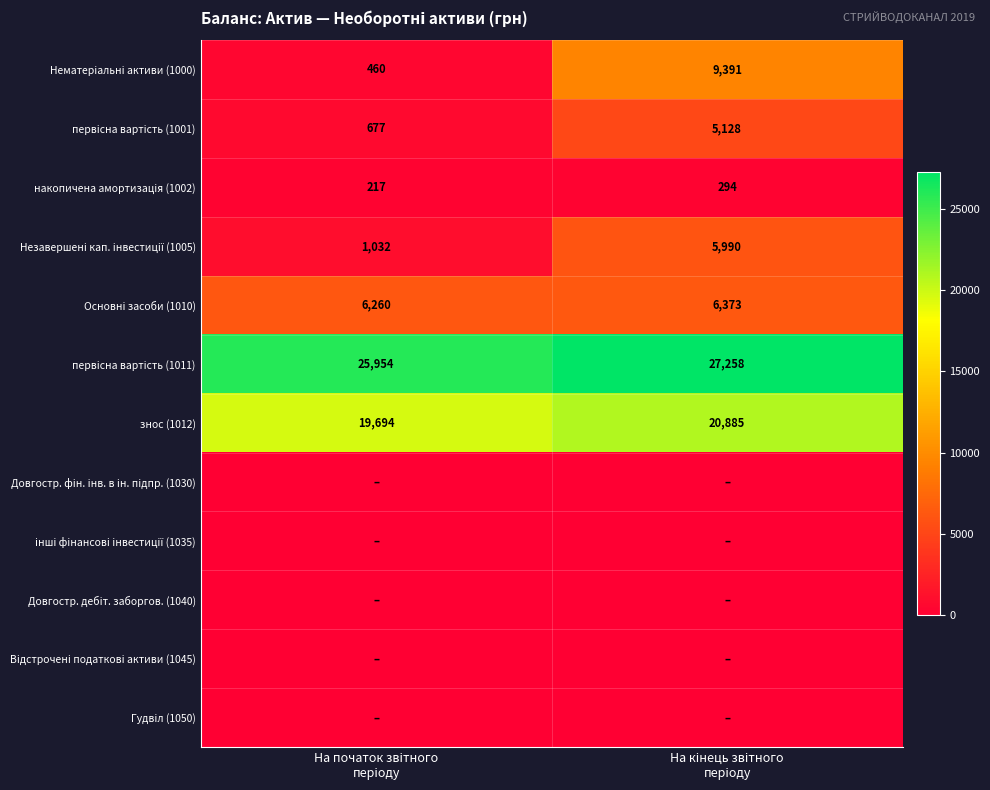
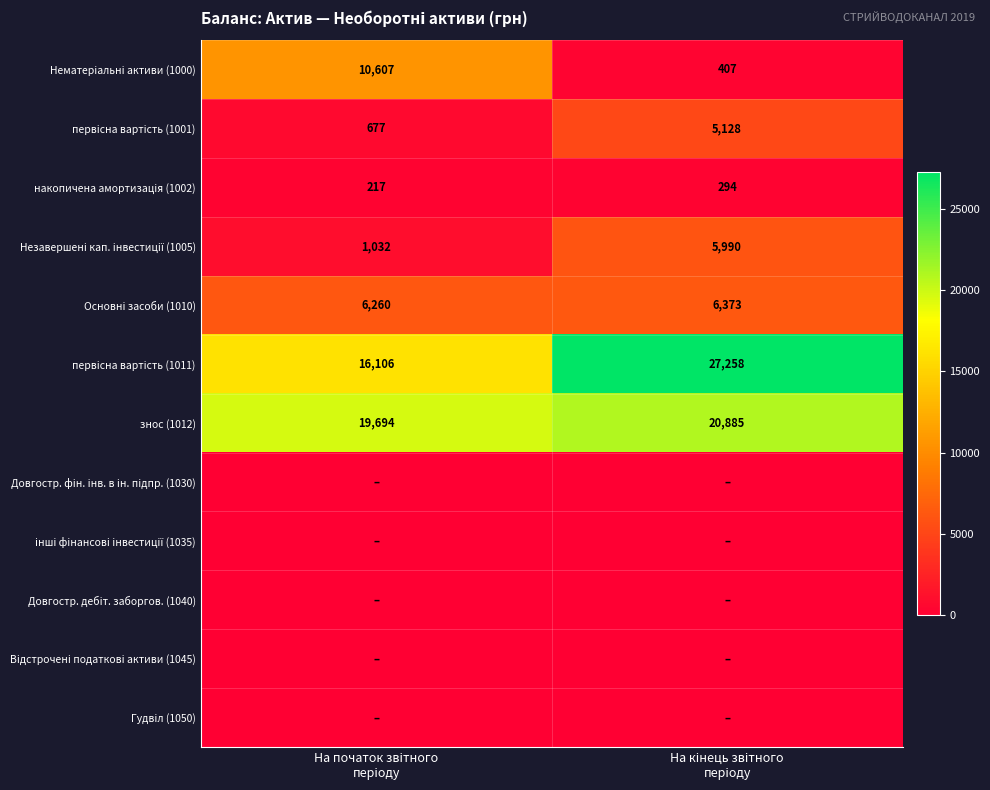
Нематеріальні активи (1000), На початок звітного періоду: 460 -> 10,607
Нематеріальні активи (1000), На кінець звітного періоду: 9,391 -> 407
первісна вартість (1011), На початок звітного періоду: 25,954 -> 16,106
